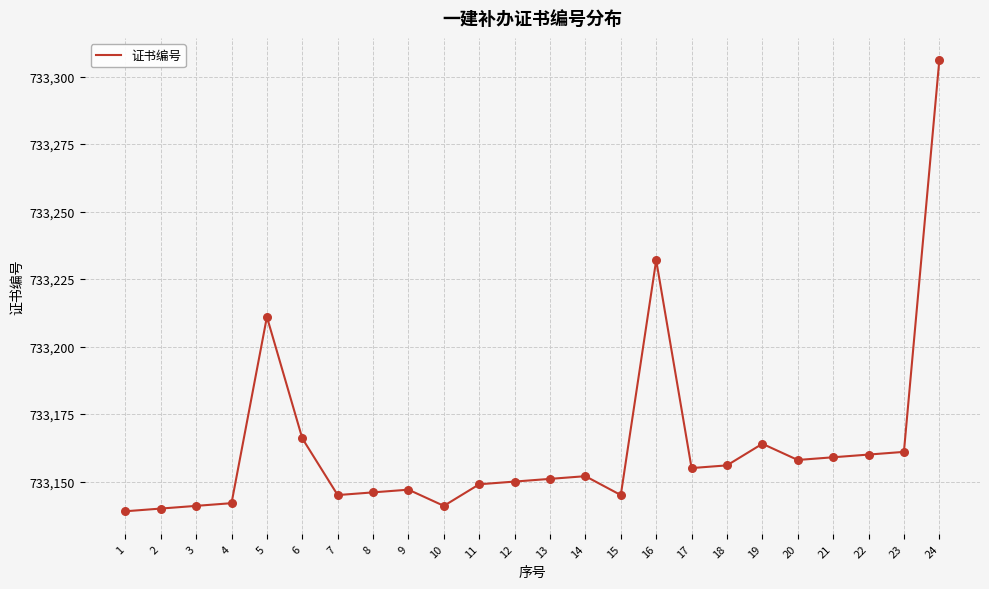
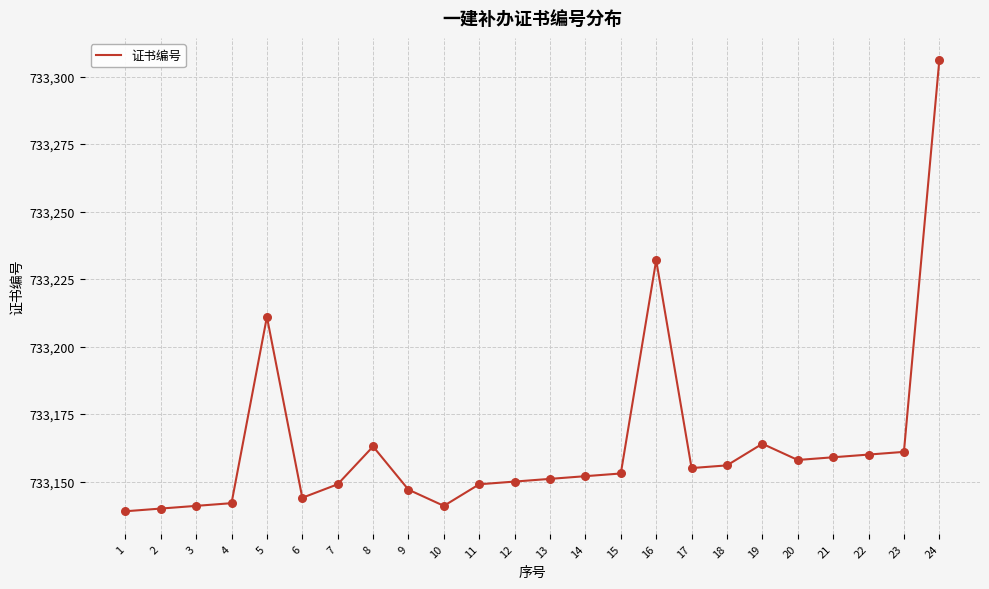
6: 733,166 -> 733,144
7: 733,145 -> 733,149
8: 733,146 -> 733,163
15: 733,145 -> 733,153
